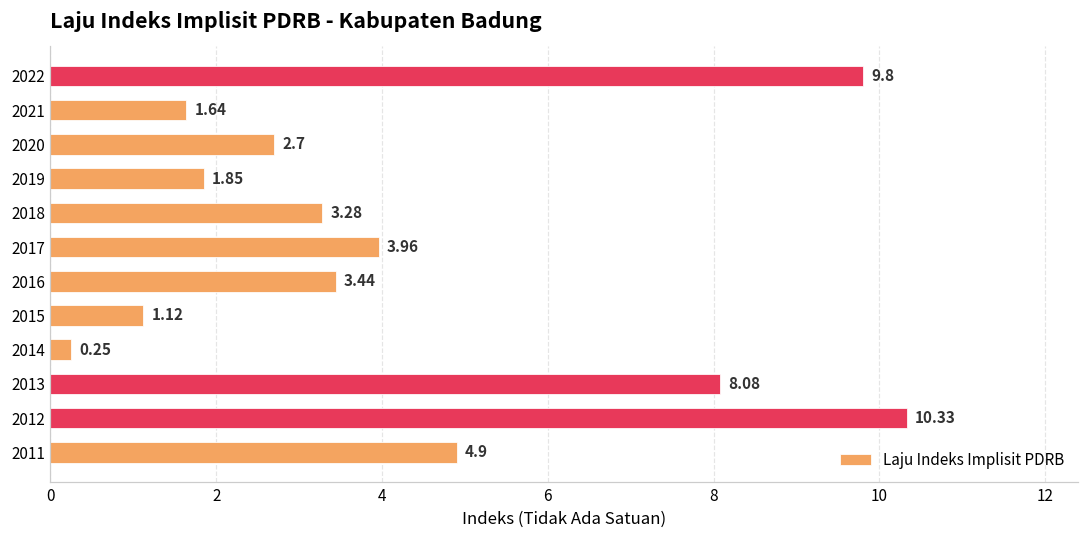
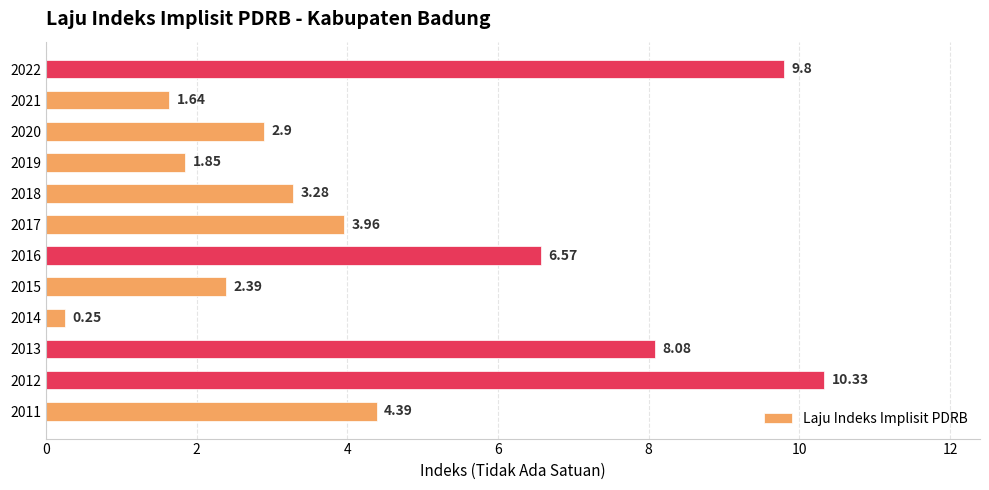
2020: 2.7 -> 2.9
2016: 3.44 -> 6.57
2015: 1.12 -> 2.39
2011: 4.9 -> 4.39
